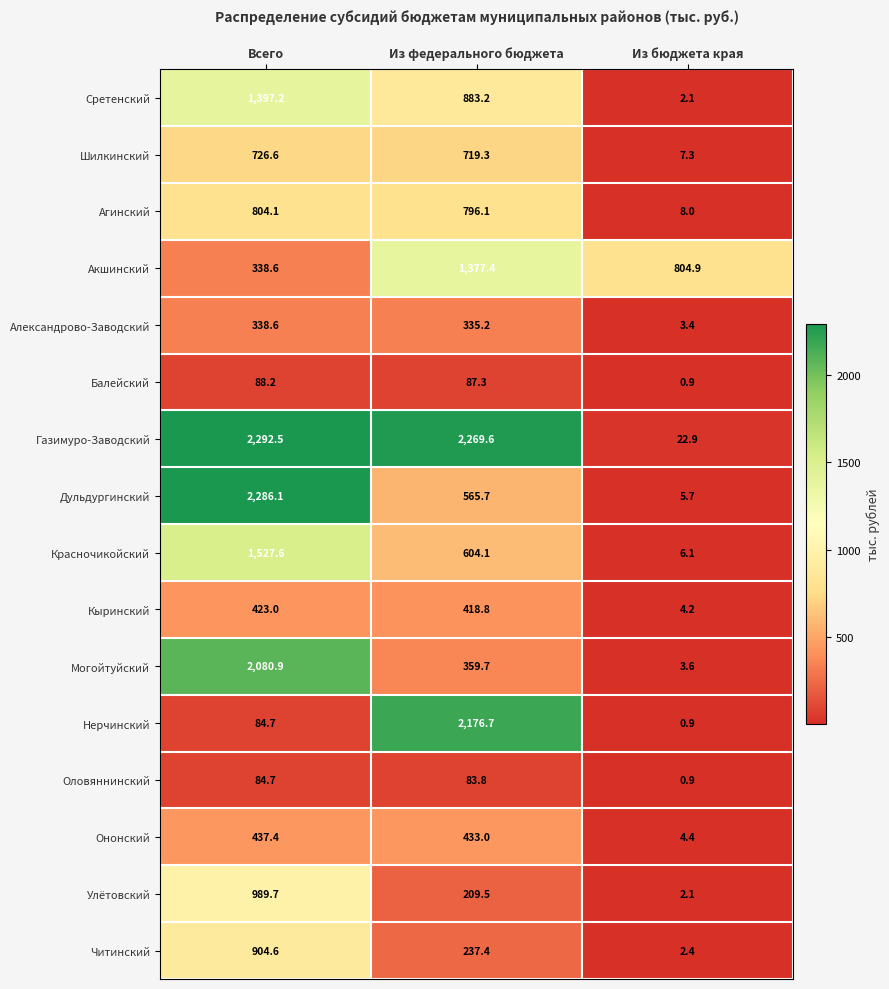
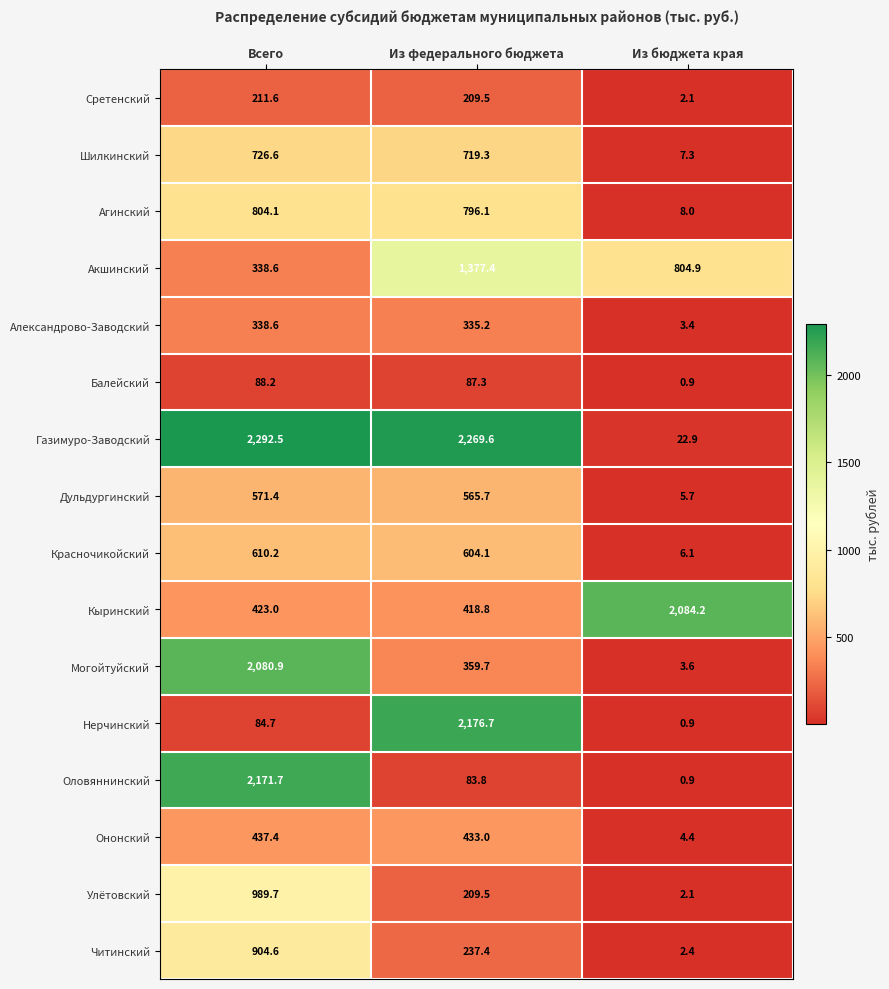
Сретенский, Всего: 1,397.2 -> 211.6
Сретенский, Из федерального бюджета: 883.2 -> 209.5
Дульдургинский, Всего: 2,286.1 -> 571.4
Красночикойский, Всего: 1,527.6 -> 610.2
Кыринский, Из бюджета края: 4.2 -> 2,084.2
Оловяннинский, Всего: 84.7 -> 2,171.7
